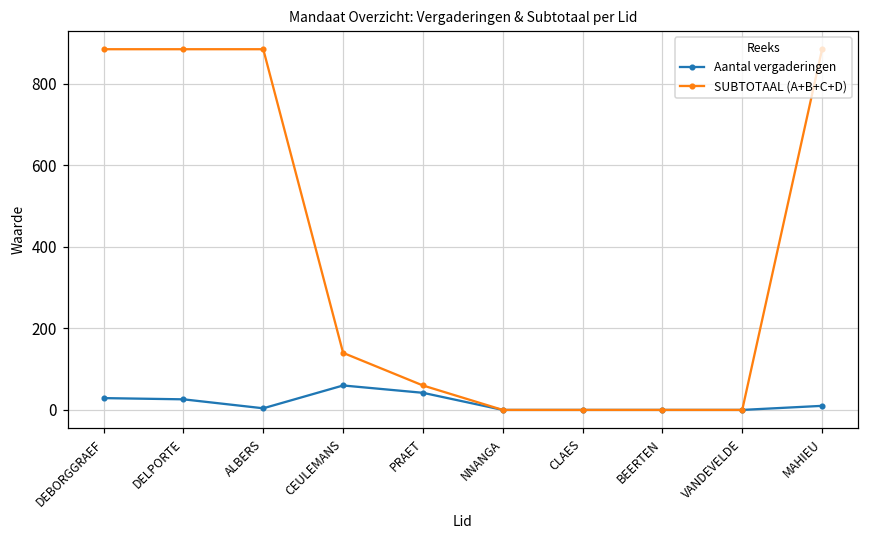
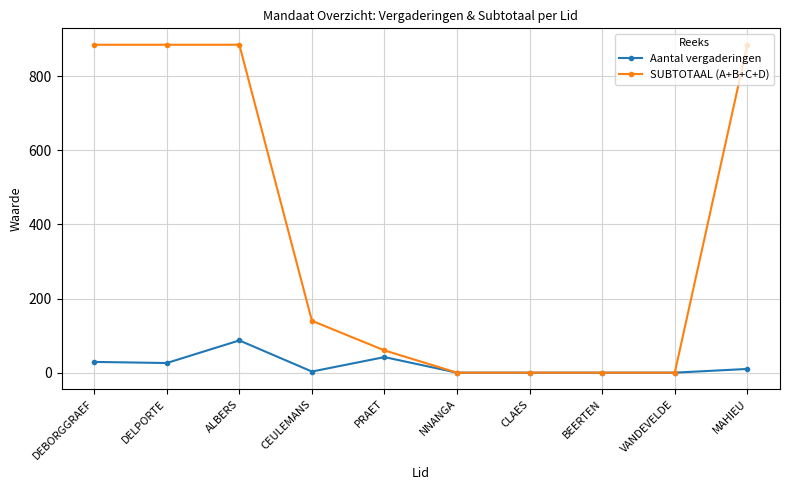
Aantal vergaderingen, ALBERS: 0 -> 90
Aantal vergaderingen, CEULEMANS: 60 -> 0
